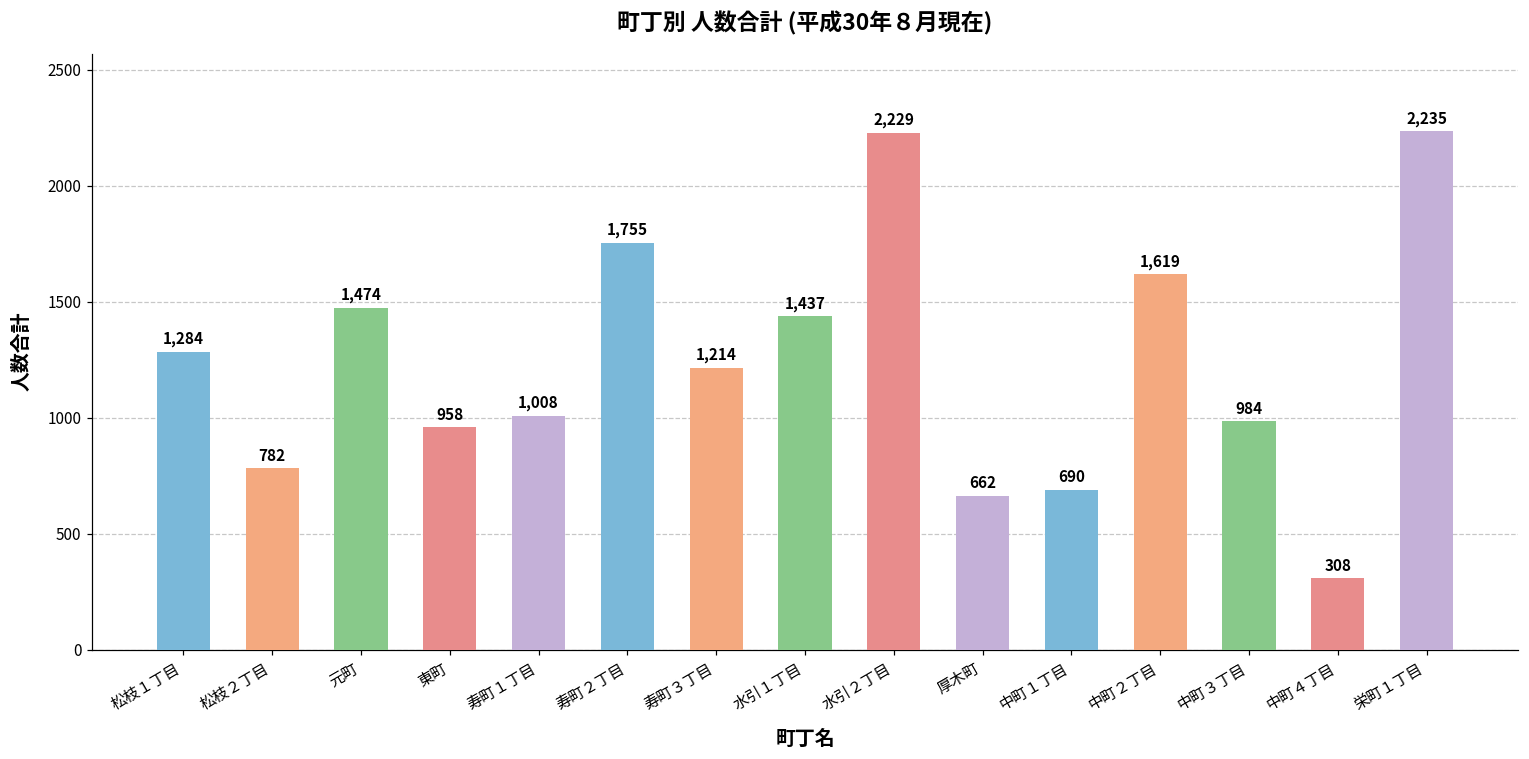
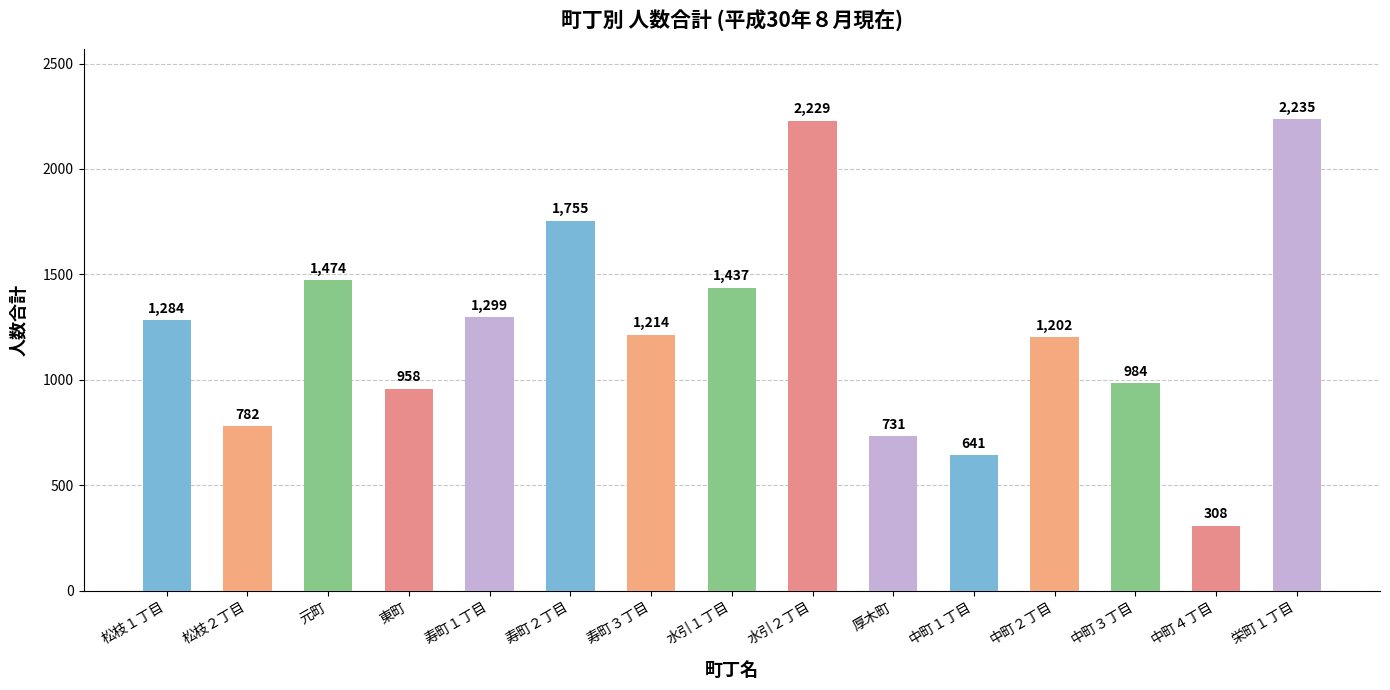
寿町１丁目: 1,008 -> 1,299
厚木町: 662 -> 731
中町１丁目: 690 -> 641
中町２丁目: 1,619 -> 1,202
